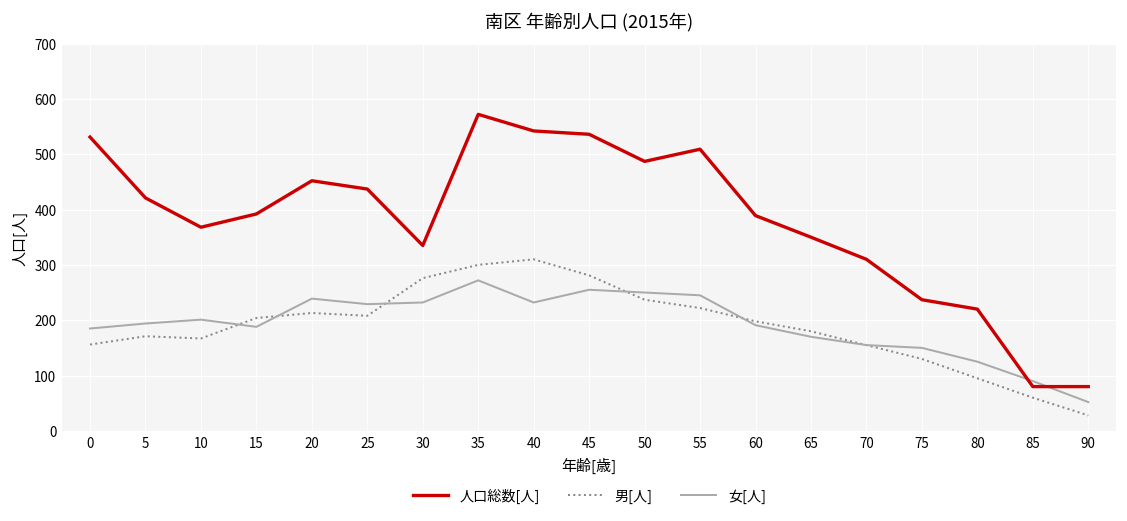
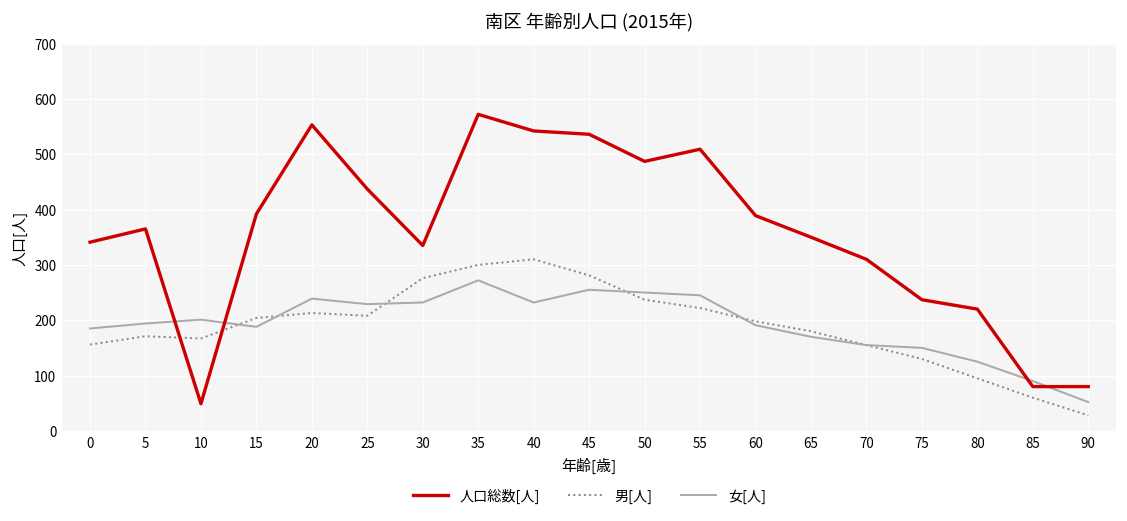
人口総数[人], 0: 530 -> 340
人口総数[人], 5: 420 -> 370
人口総数[人], 10: 370 -> 50
人口総数[人], 20: 450 -> 550
